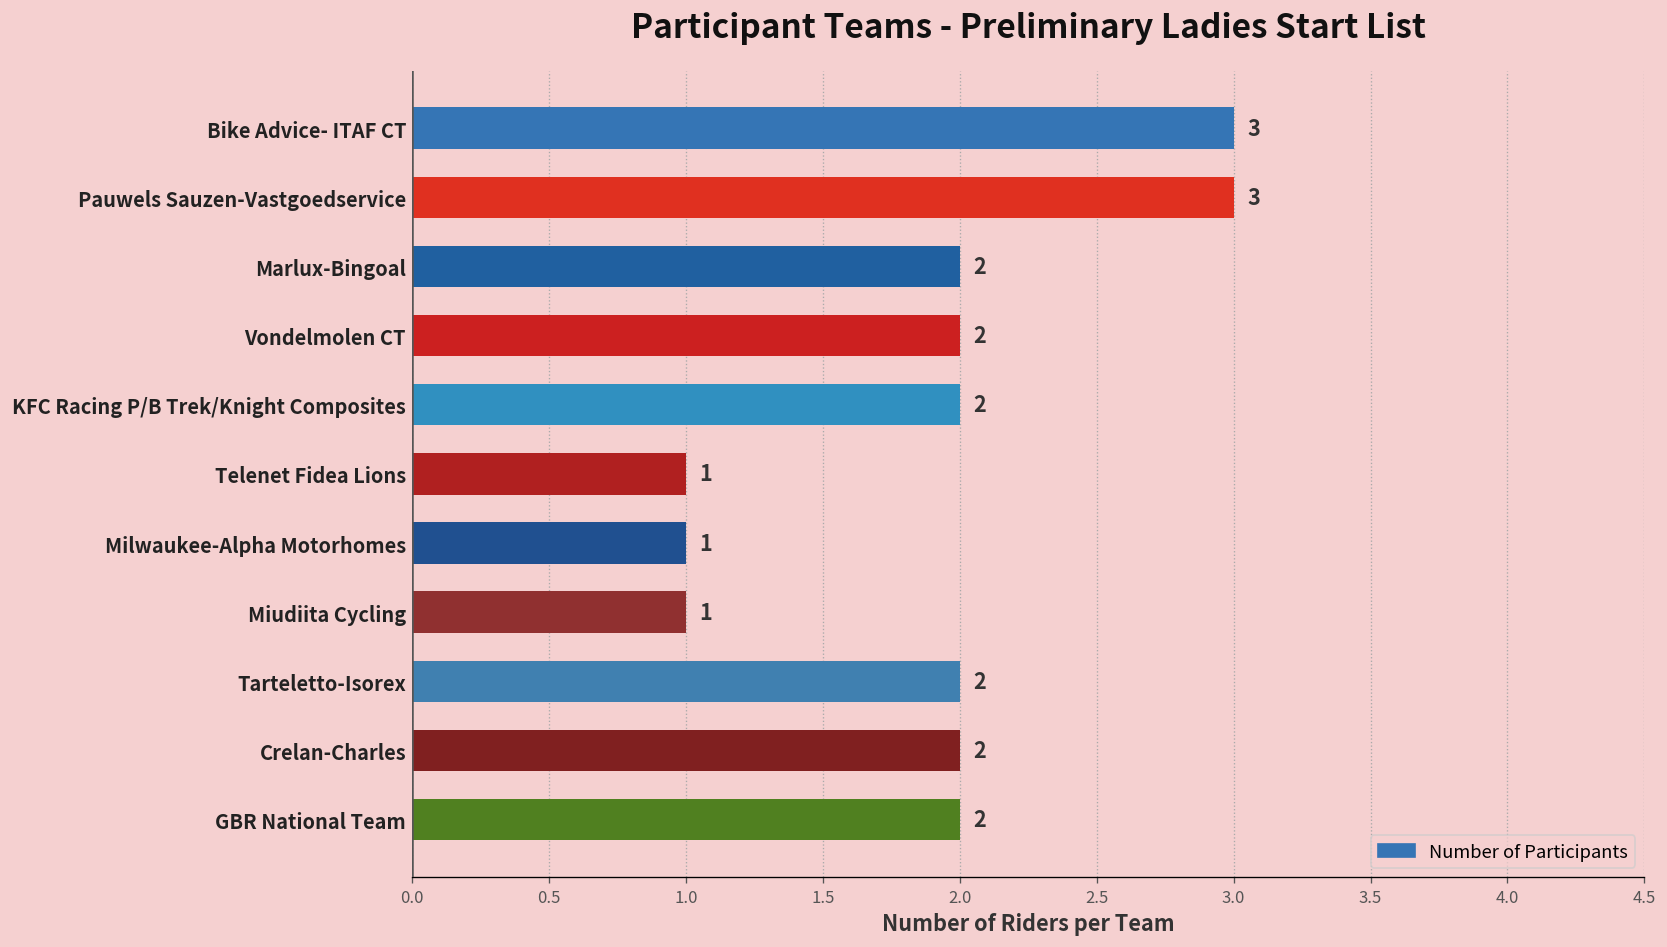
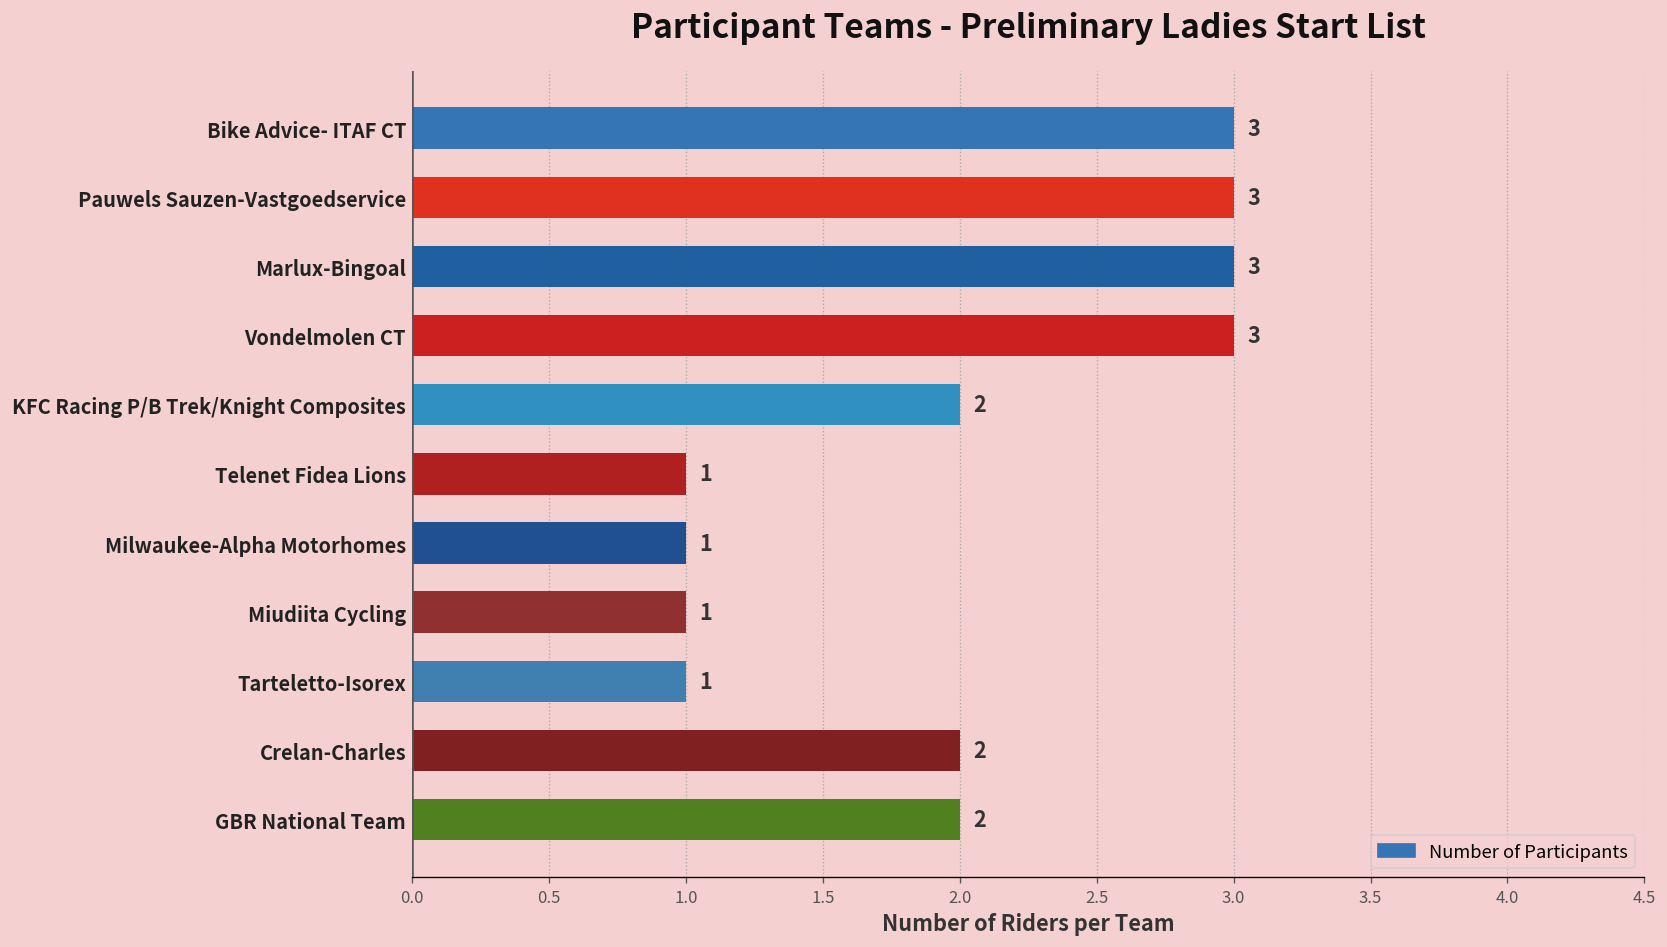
Marlux-Bingoal: 2 -> 3
Vondelmolen CT: 2 -> 3
Tarteletto-Isorex: 2 -> 1
